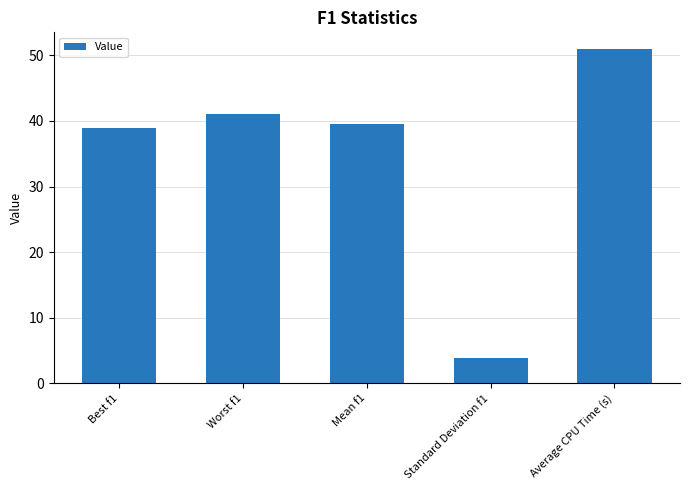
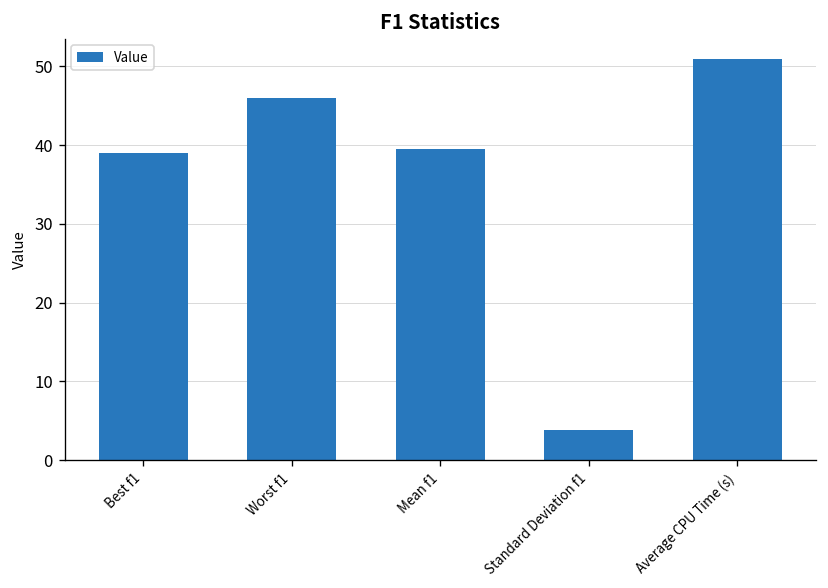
Worst f1: 41 -> 46
